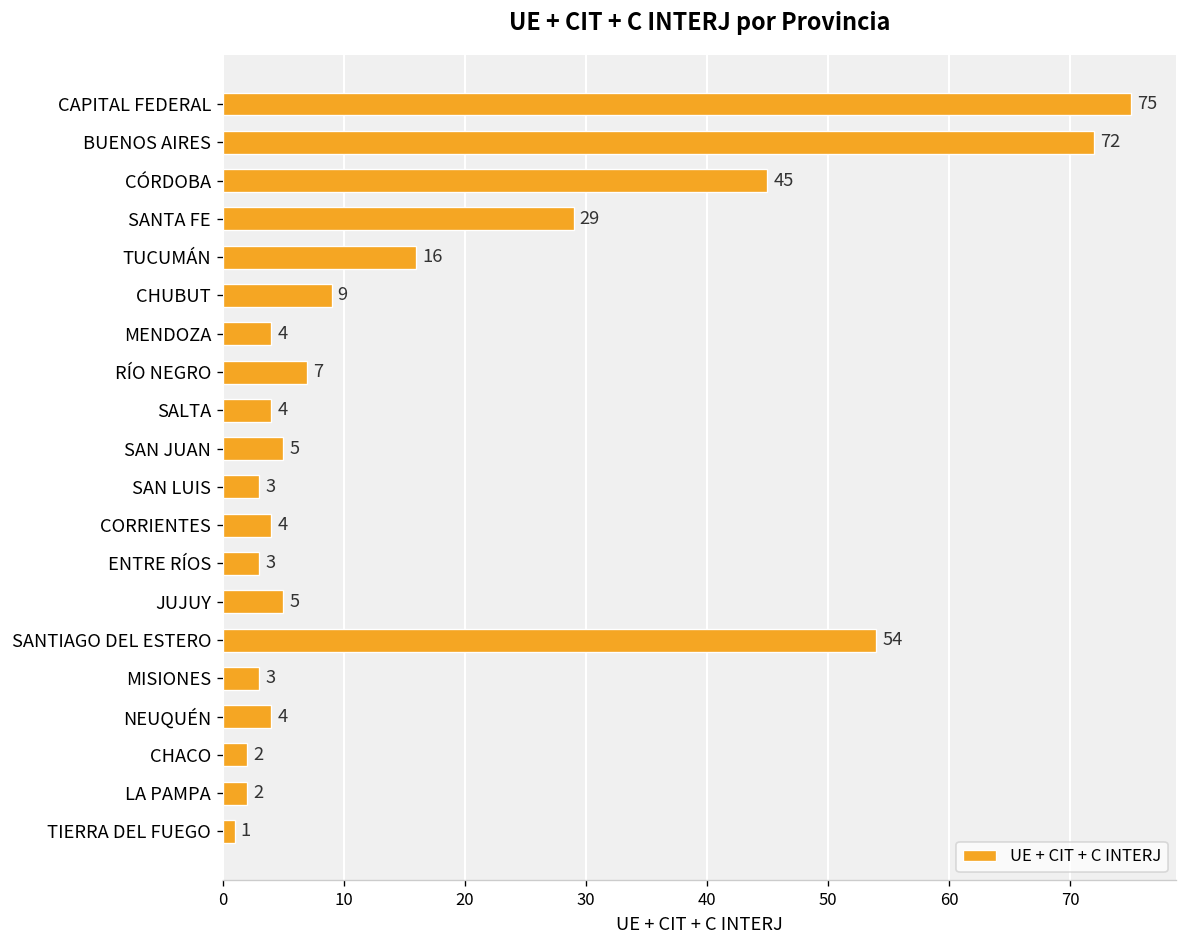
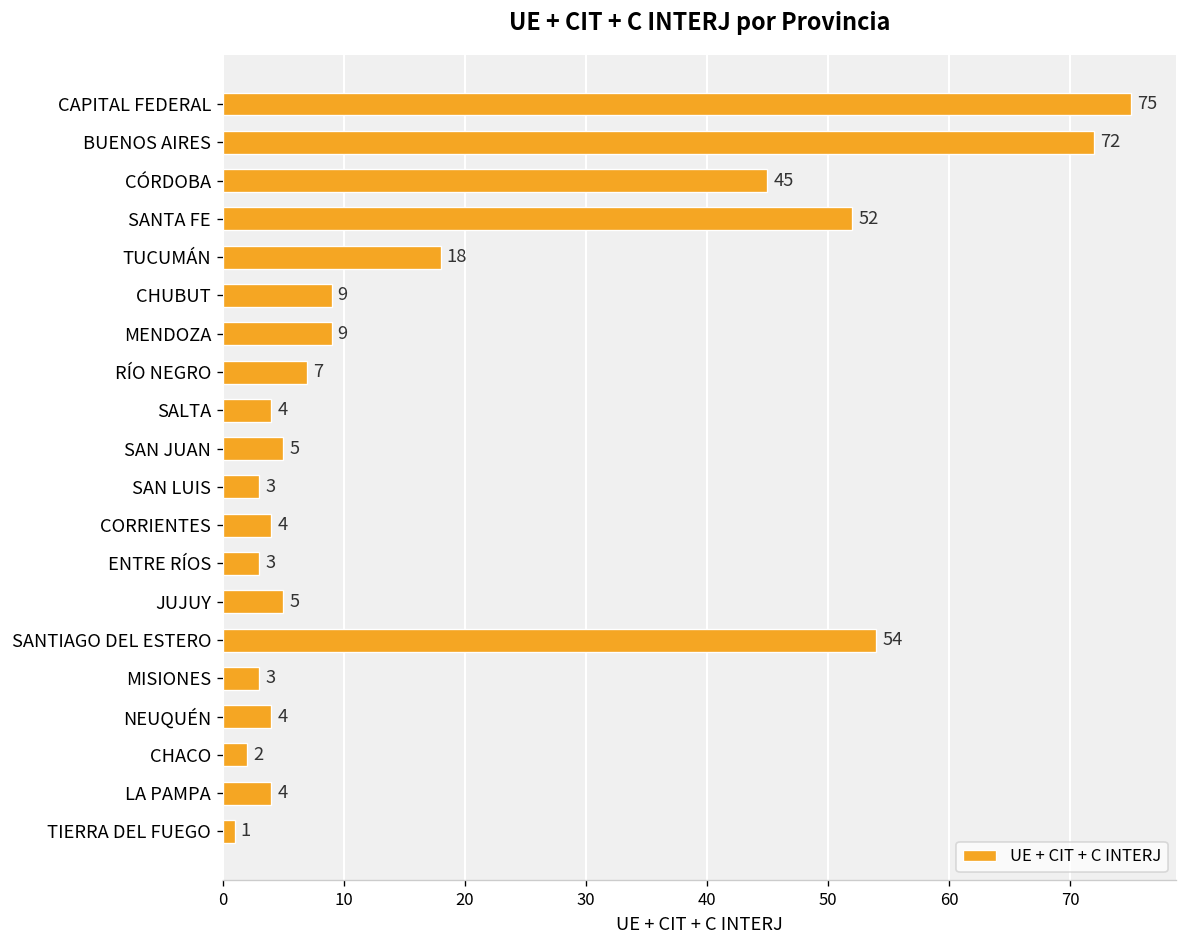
SANTA FE: 29 -> 52
TUCUMÁN: 16 -> 18
MENDOZA: 4 -> 9
LA PAMPA: 2 -> 4
